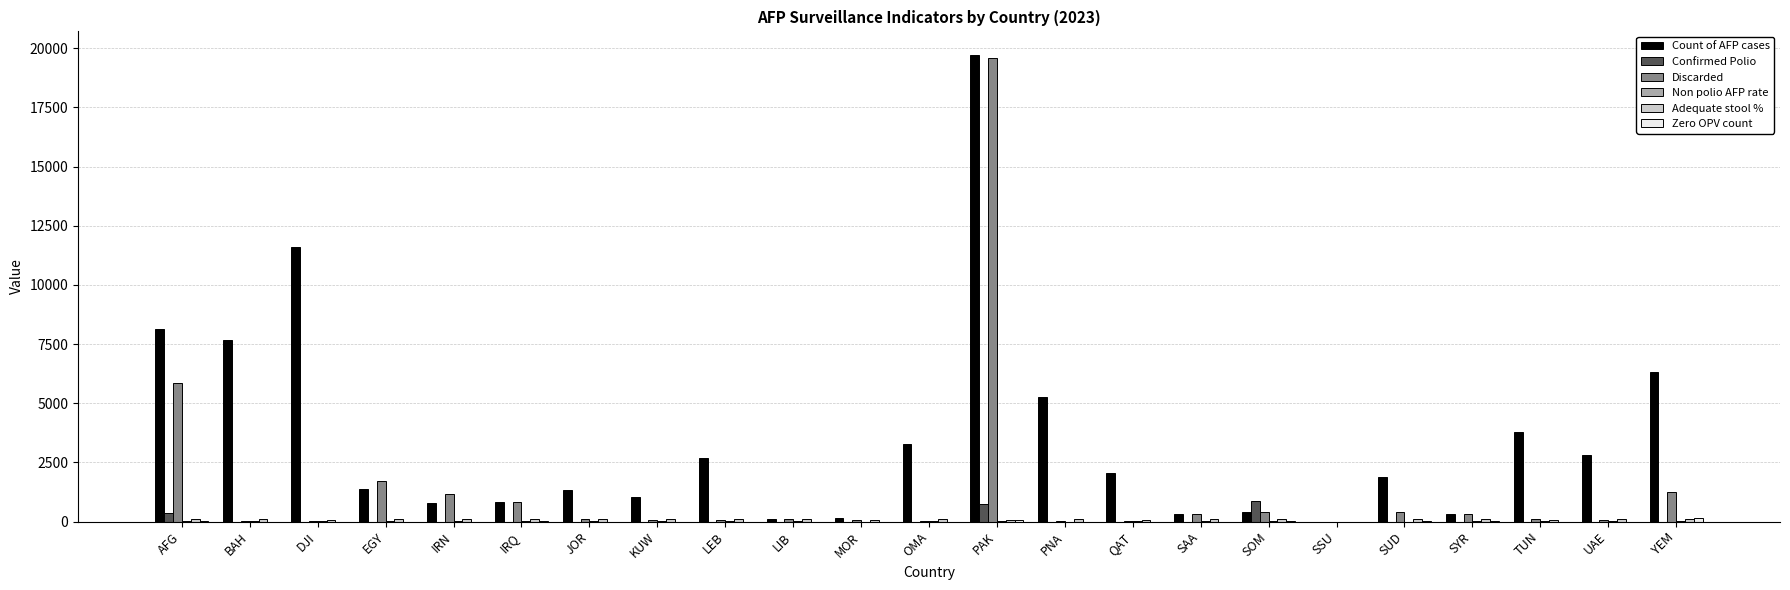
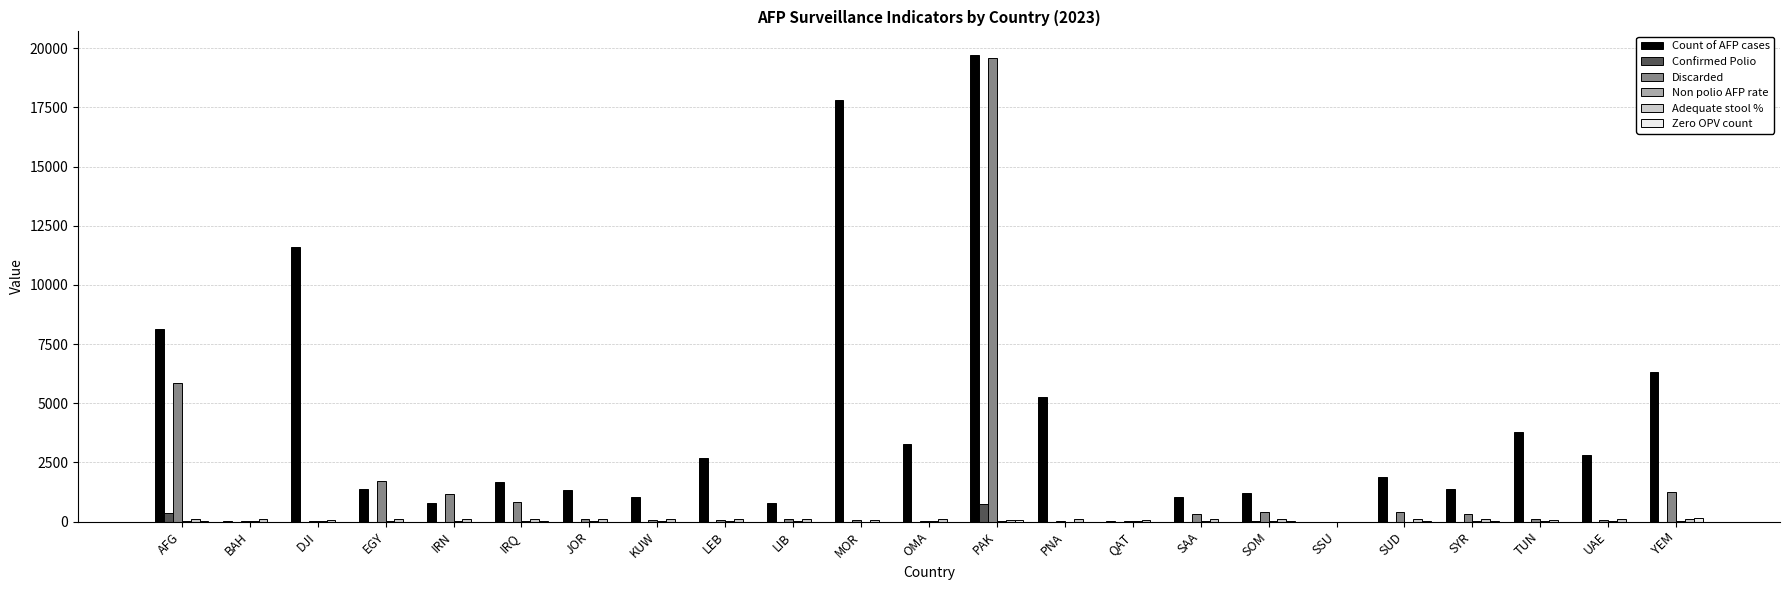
Count of AFP cases, BAH: 7700 -> 0
Count of AFP cases, IRQ: 800 -> 1700
Count of AFP cases, LIB: 100 -> 800
Count of AFP cases, MOR: 200 -> 17800
Count of AFP cases, QAT: 2100 -> 0
Count of AFP cases, SAA: 300 -> 1100
Count of AFP cases, SOM: 400 -> 1200
Confirmed Polio, SOM: 900 -> 0
Count of AFP cases, SYR: 300 -> 1400
